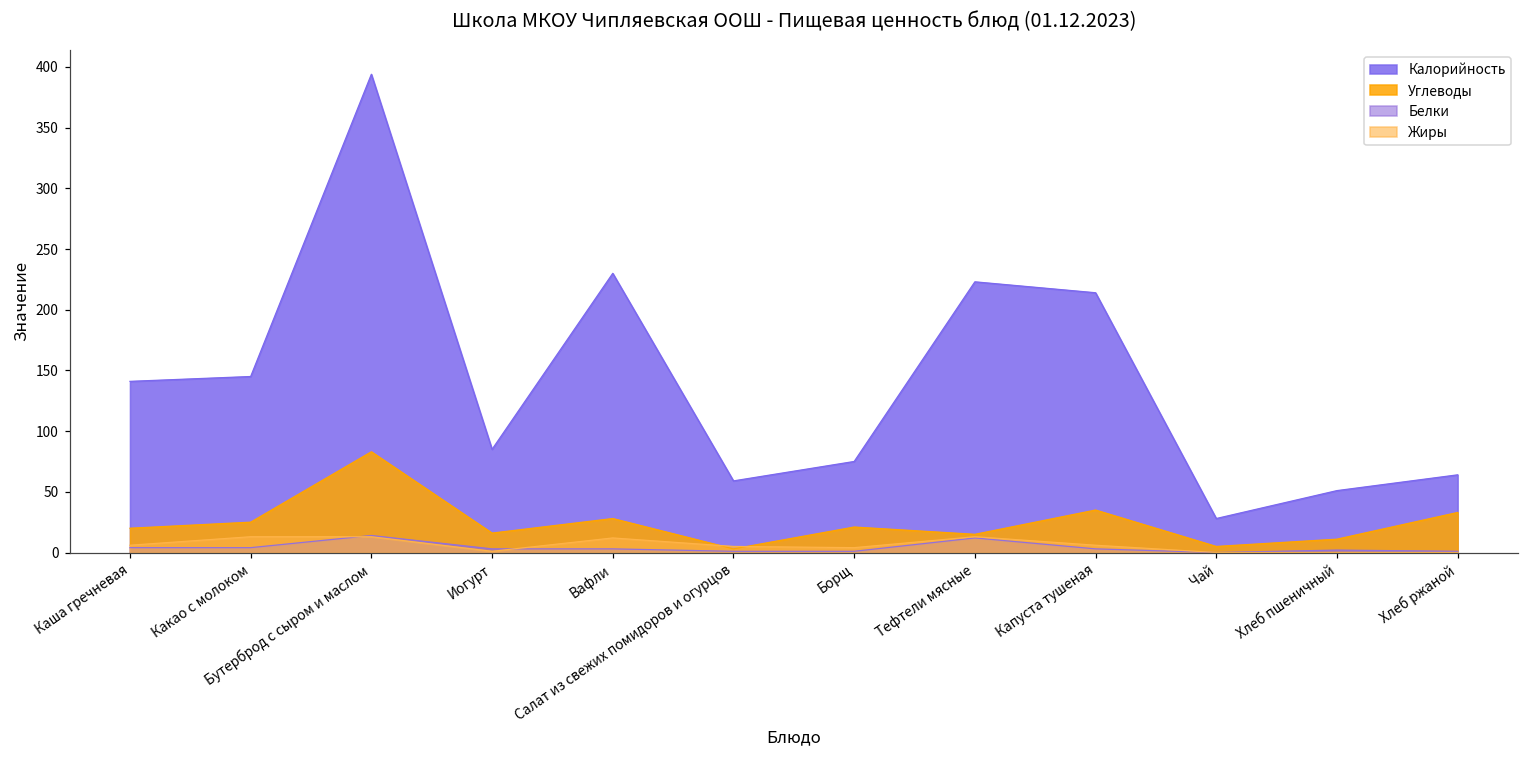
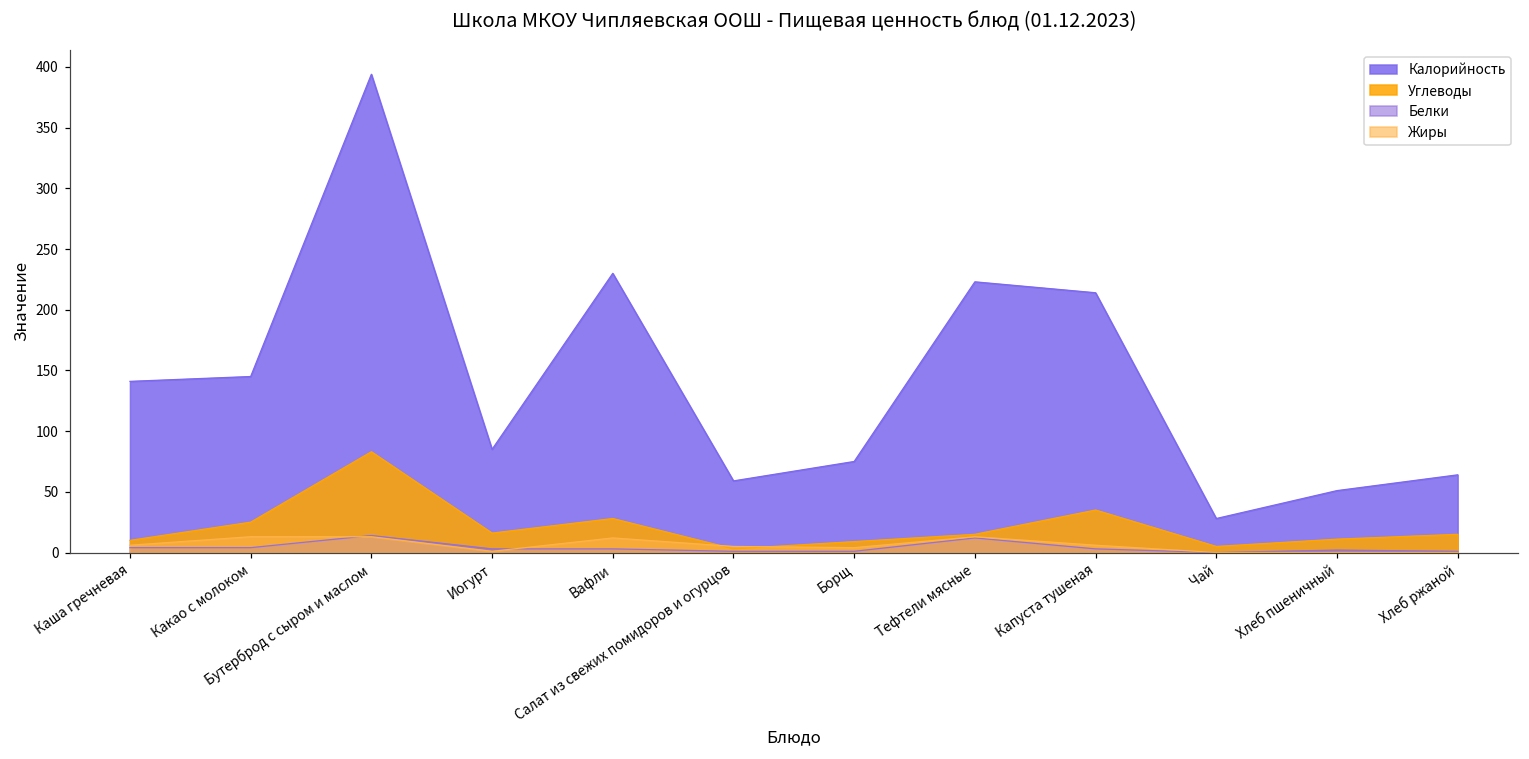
Углеводы, Каша гречневая: 20 -> 10
Углеводы, Борщ: 21 -> 9
Углеводы, Хлеб ржаной: 33 -> 15
